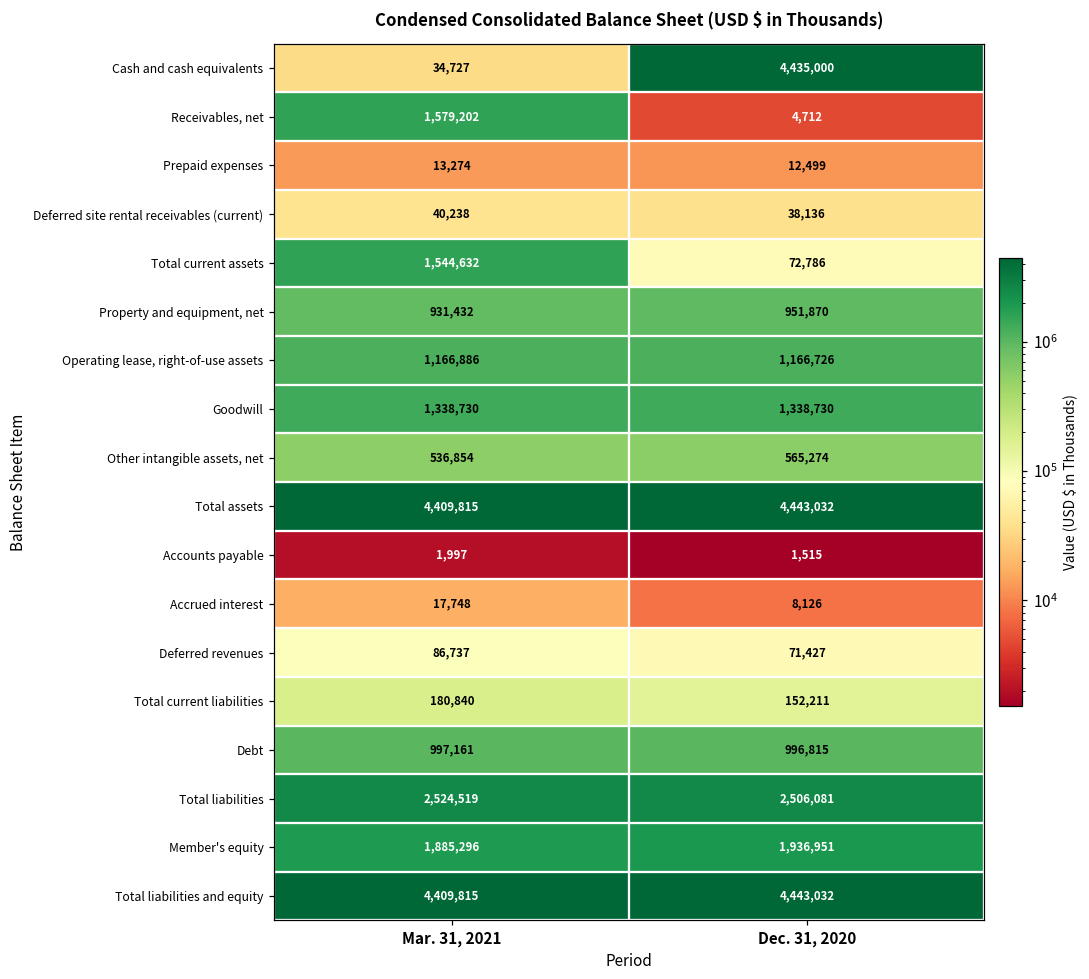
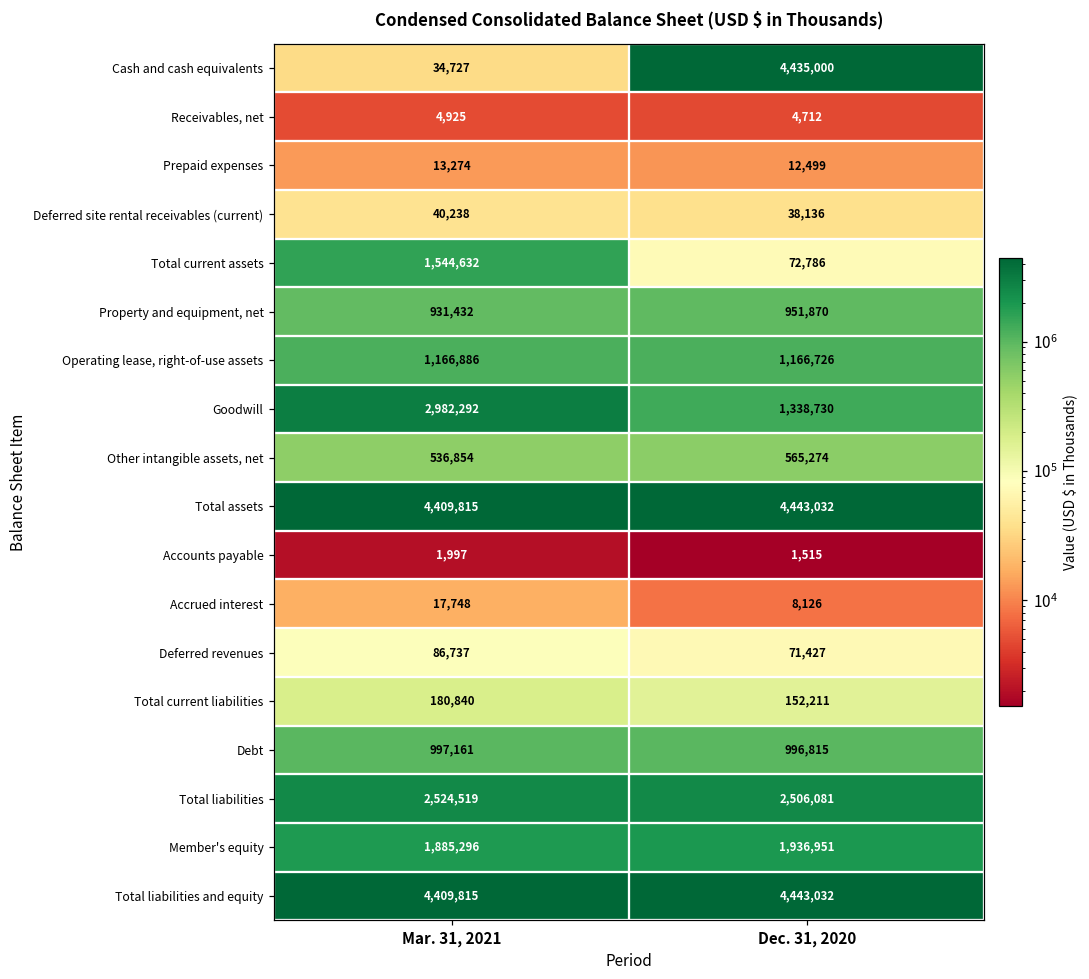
Receivables, net, Mar. 31, 2021: 1,579,202 -> 4,925
Goodwill, Mar. 31, 2021: 1,338,730 -> 2,982,292
